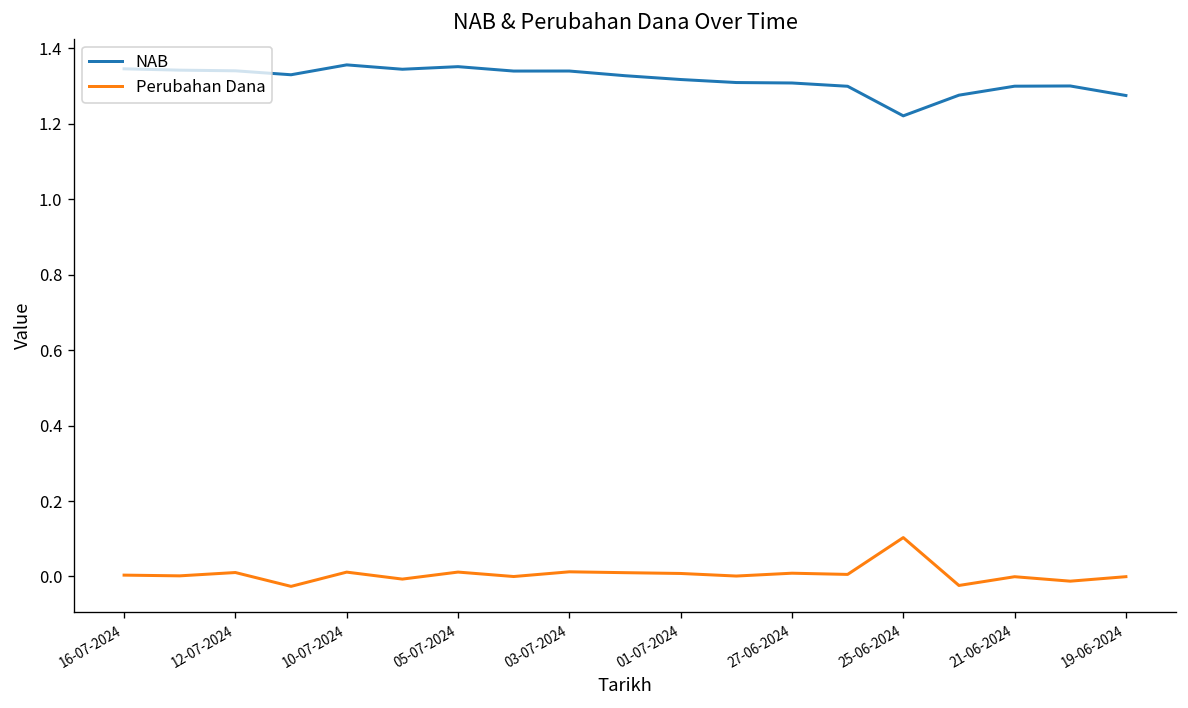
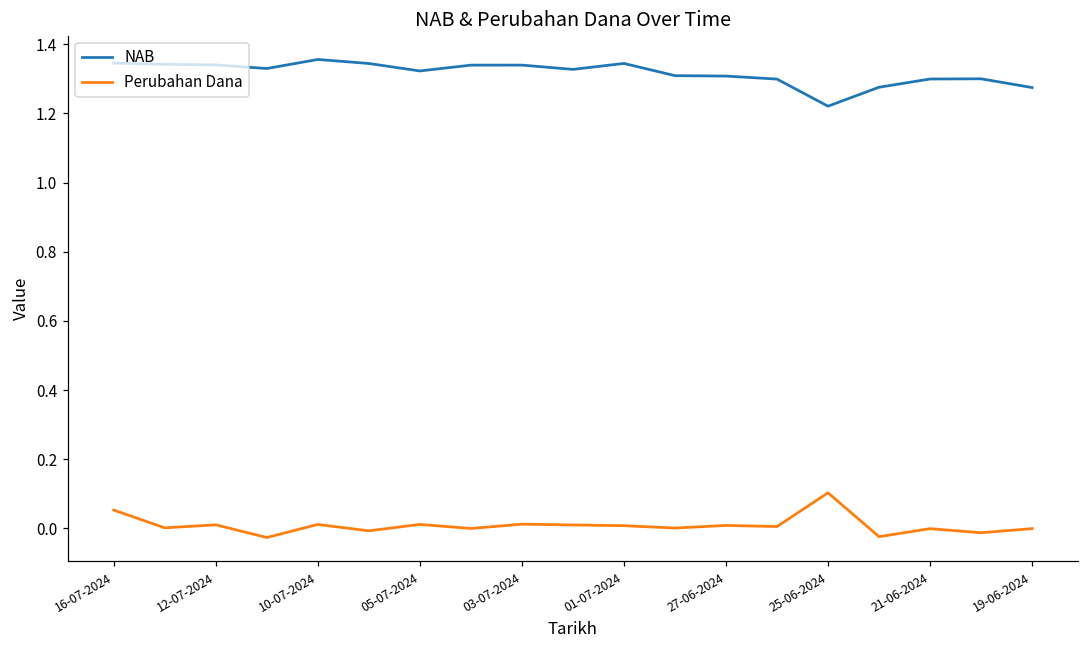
Perubahan Dana, 16-07-2024: 0.00 -> 0.05
NAB, 05-07-2024: 1.35 -> 1.32
NAB, 01-07-2024: 1.32 -> 1.34
